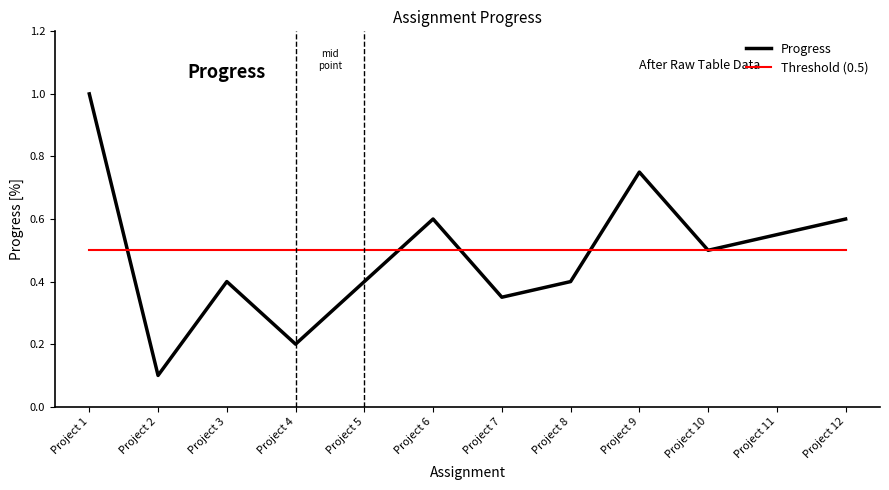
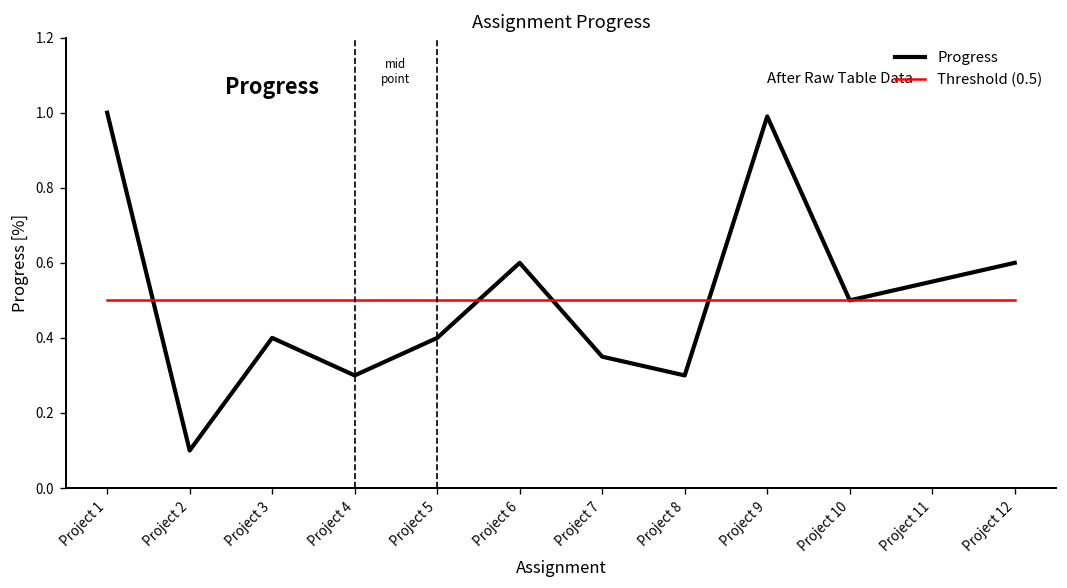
Progress, Project 4: 0.2 -> 0.3
Progress, Project 8: 0.4 -> 0.3
Progress, Project 9: 0.75 -> 0.99
